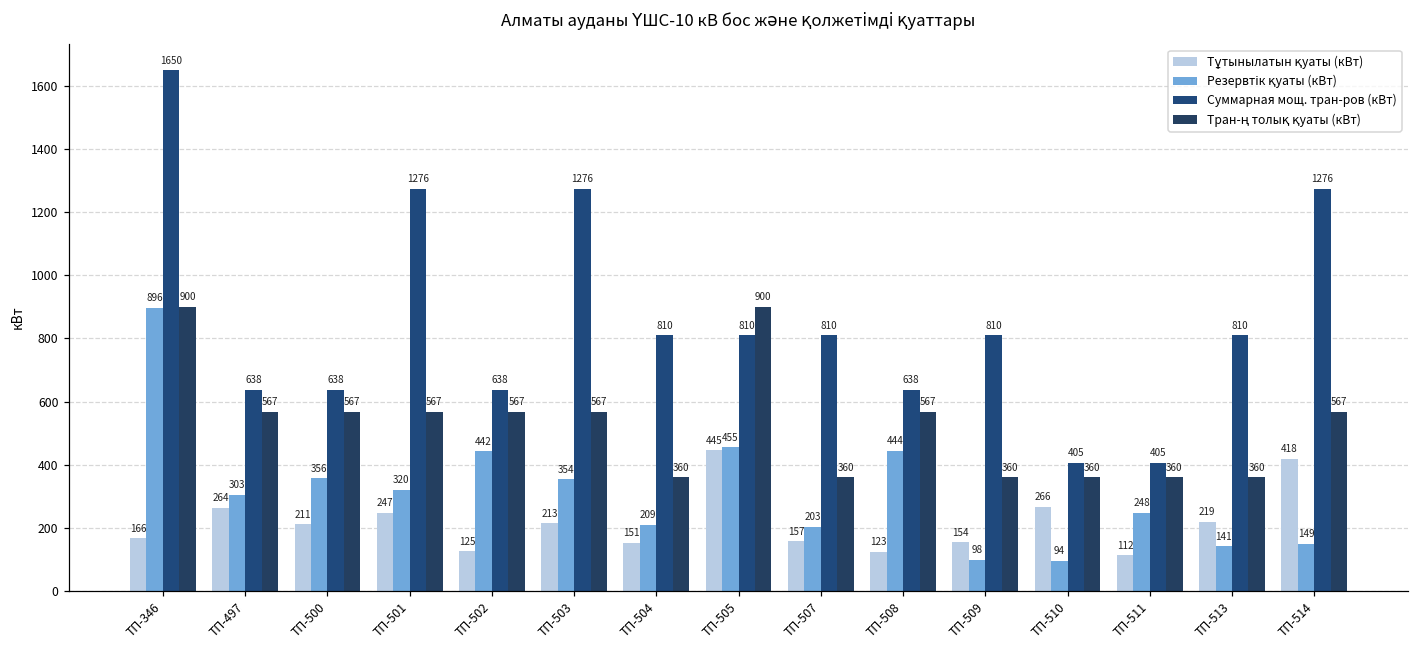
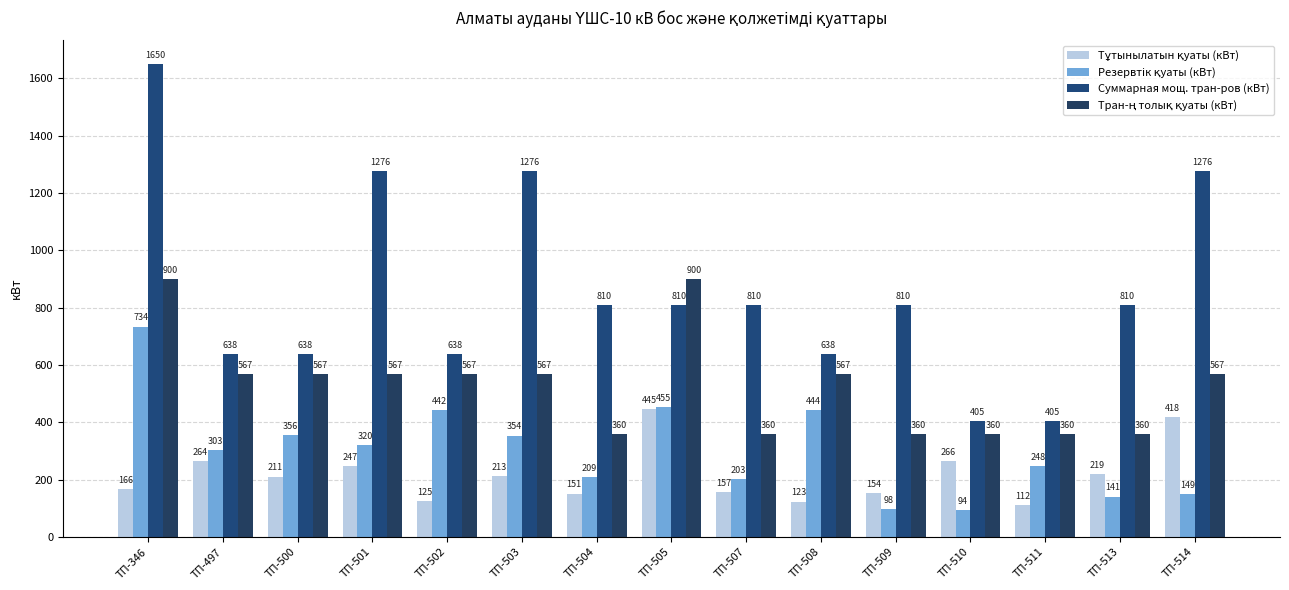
Резервтік қуаты (кВт), ТП-346: 896 -> 734
